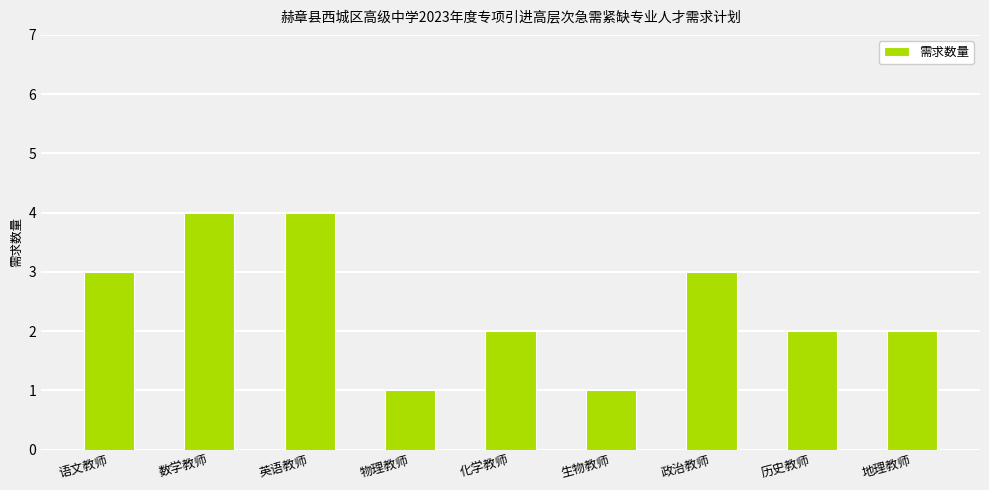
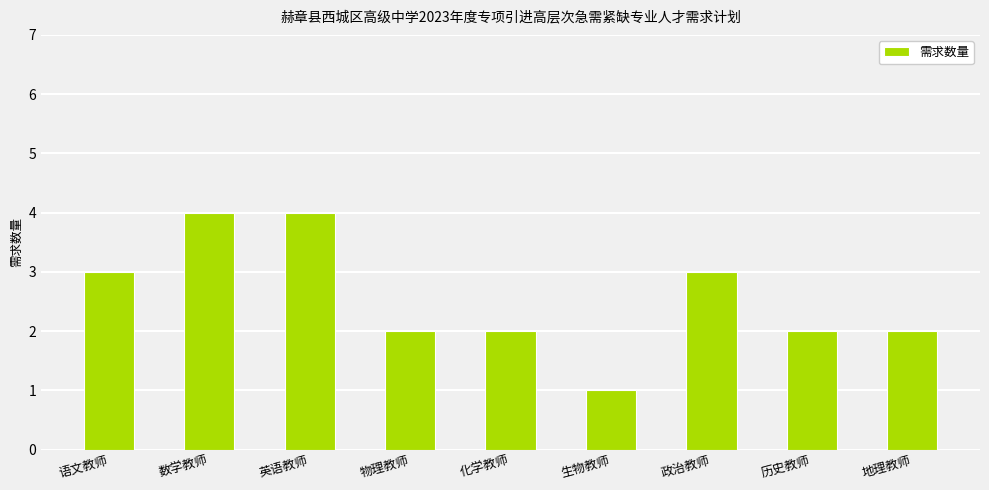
物理教师: 1 -> 2
